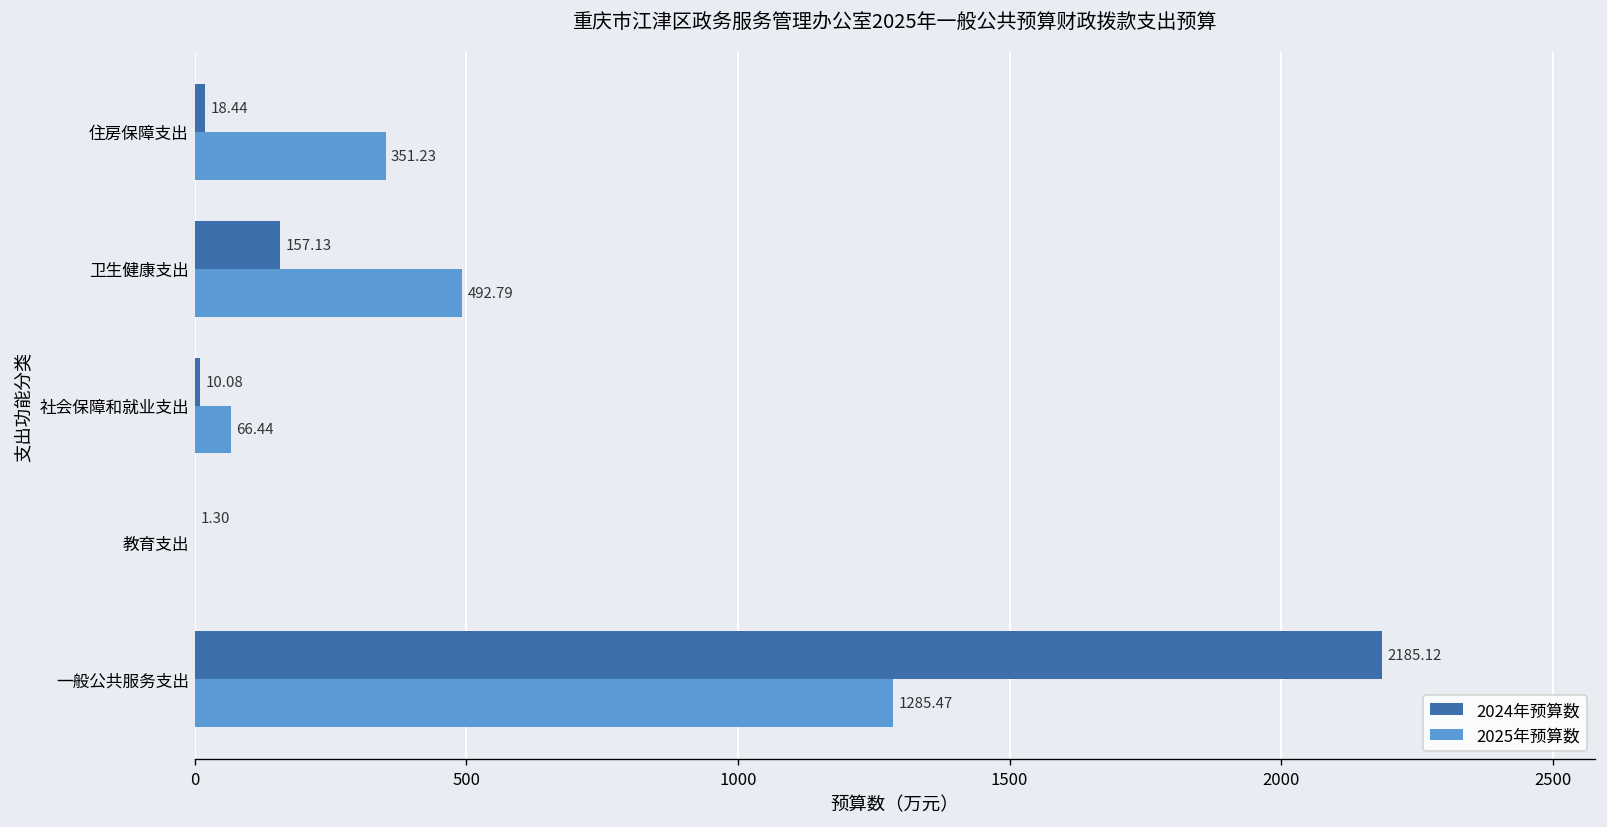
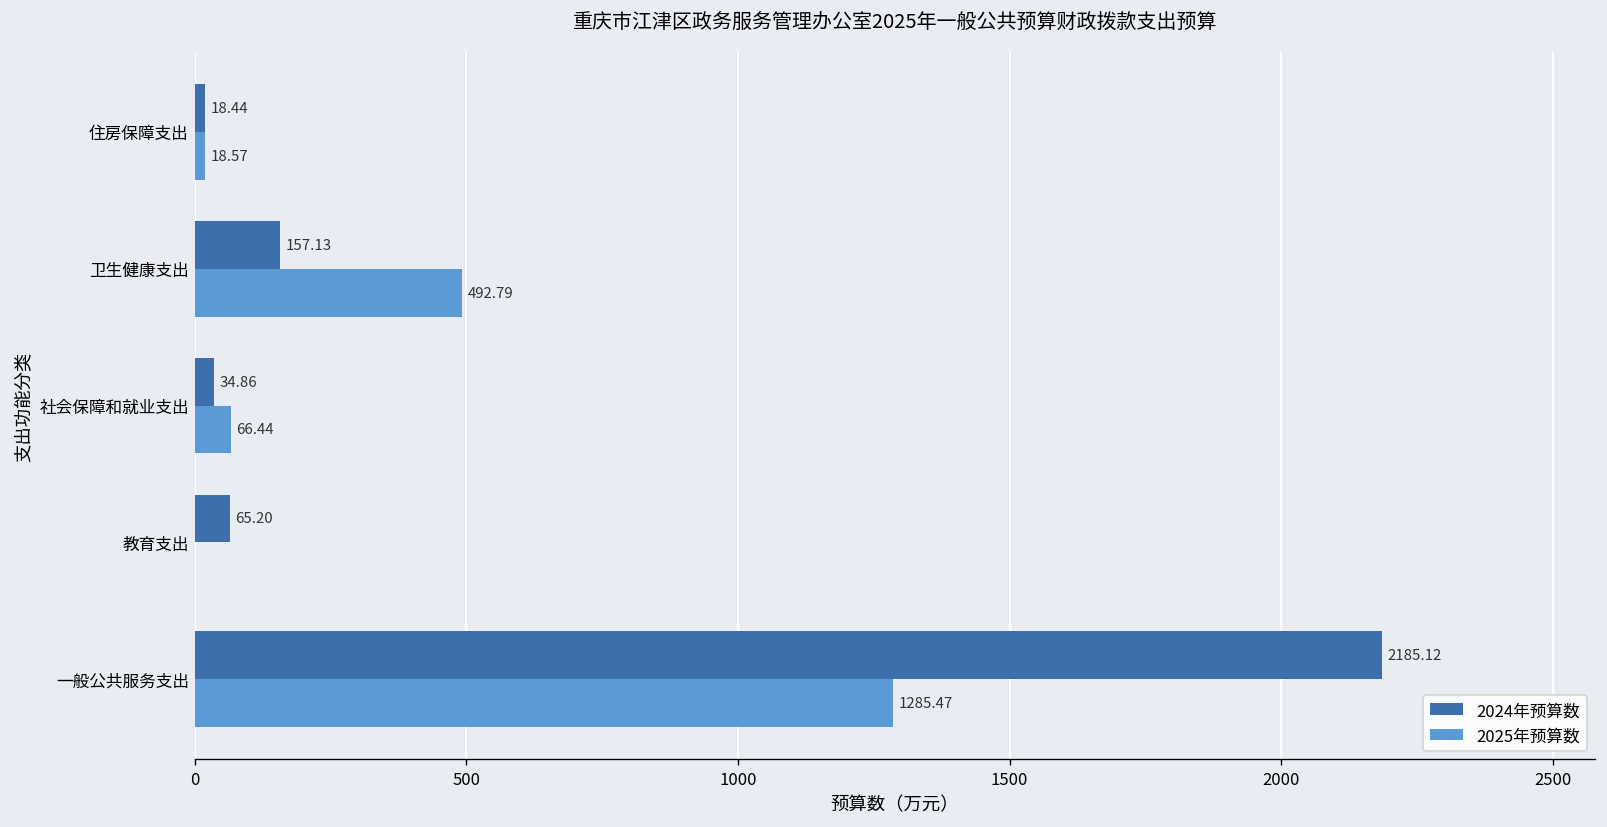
2025年预算数, 住房保障支出: 351.23 -> 18.57
2024年预算数, 社会保障和就业支出: 10.08 -> 34.86
2024年预算数, 教育支出: 1.30 -> 65.20
